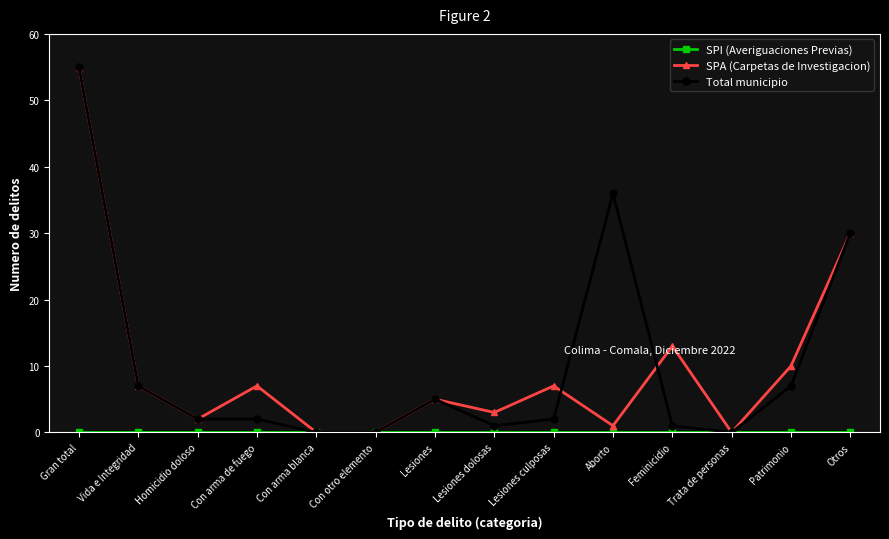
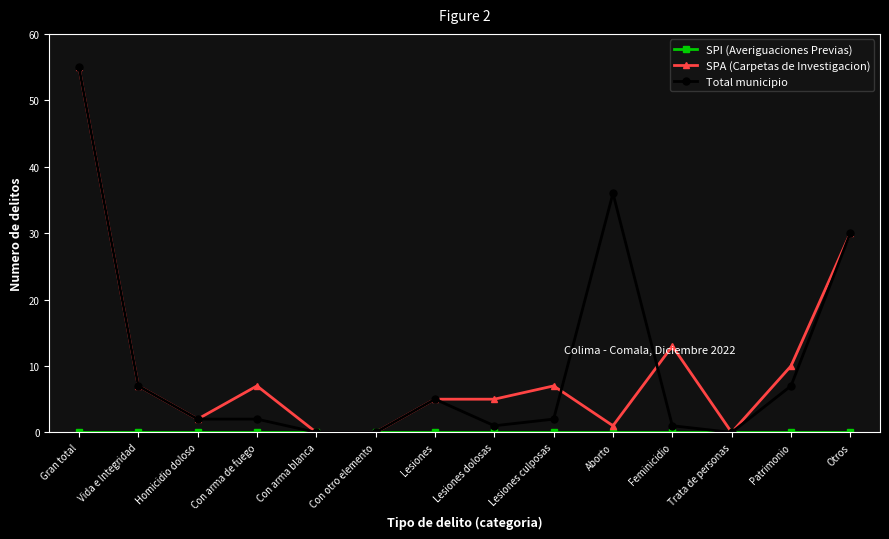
SPA (Carpetas de Investigacion), Lesiones dolosas: 3 -> 5
